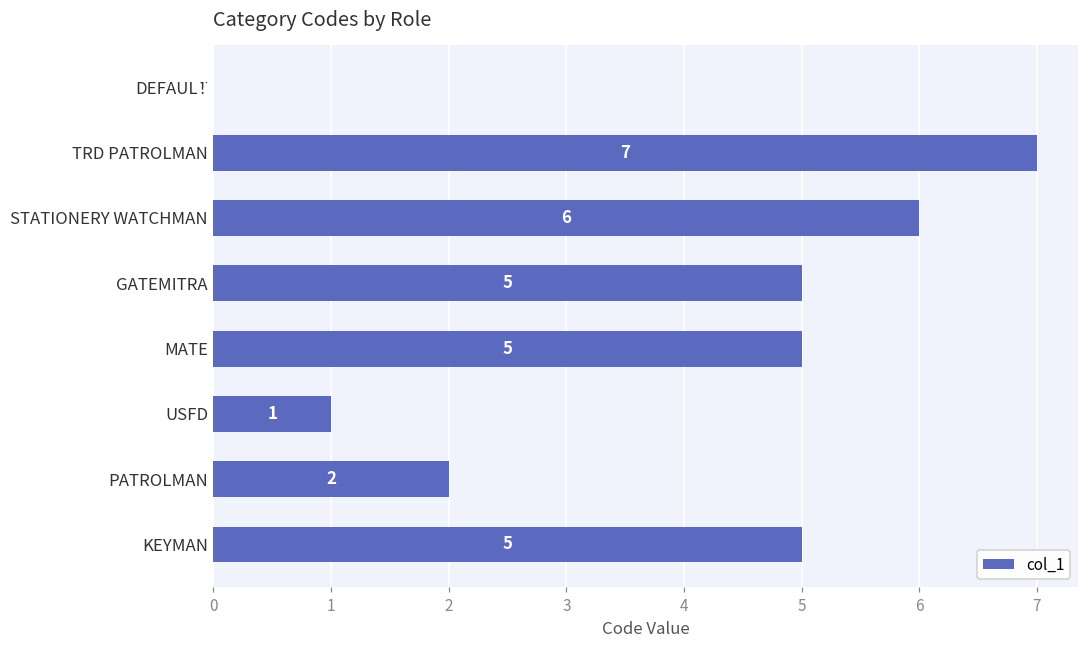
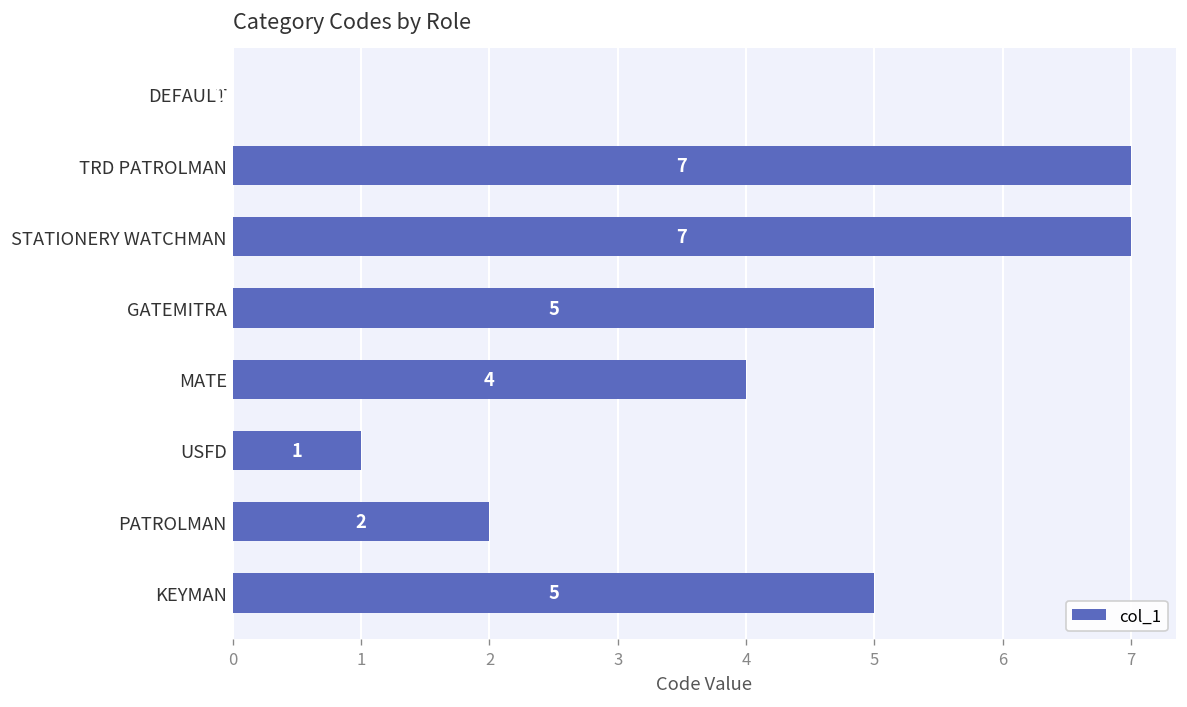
STATIONERY WATCHMAN: 6 -> 7
MATE: 5 -> 4
